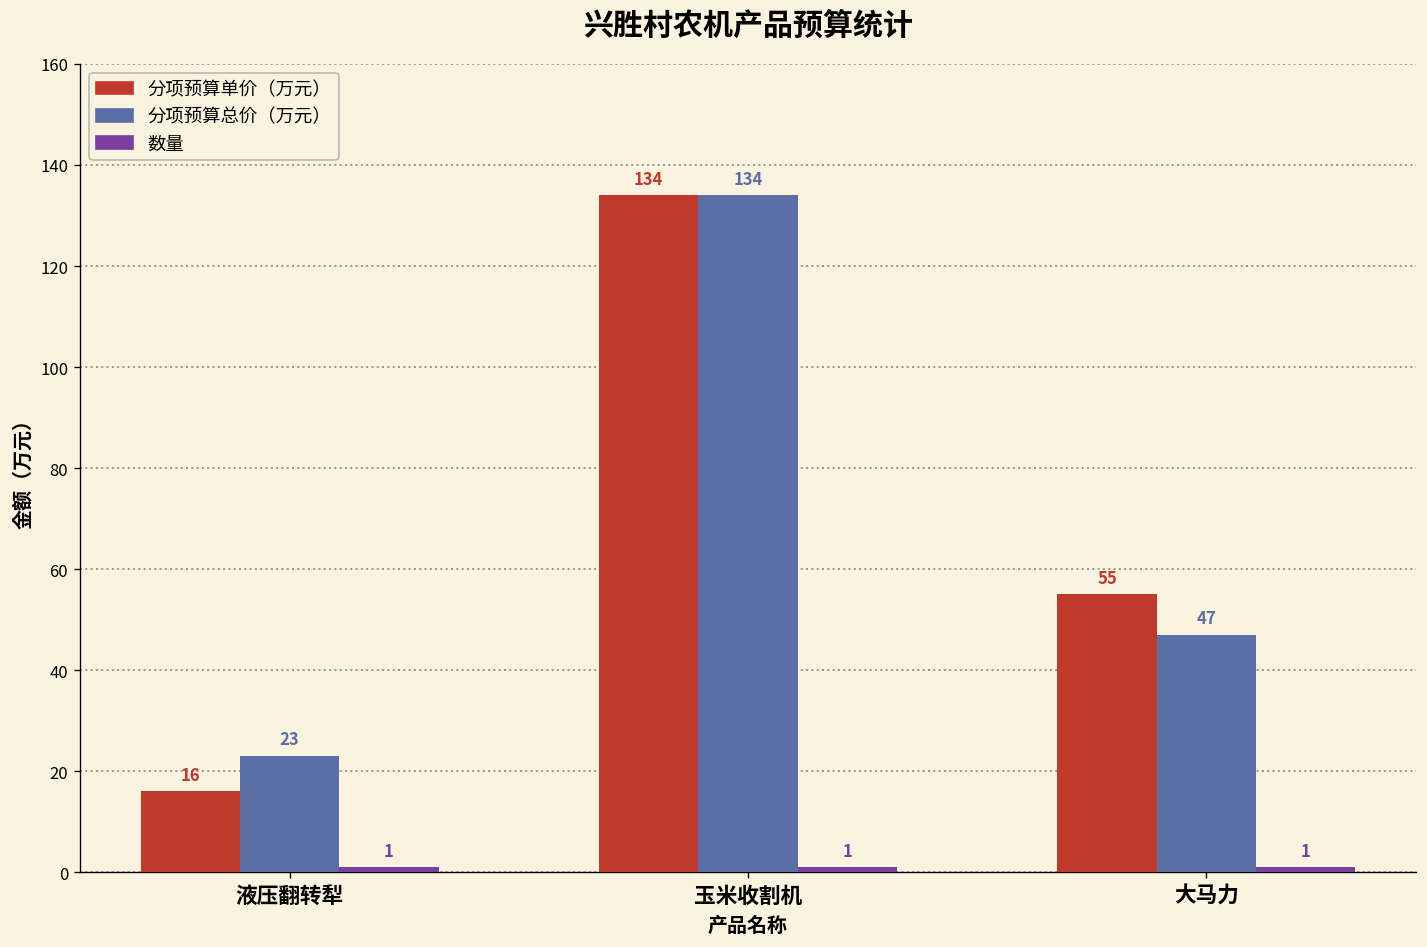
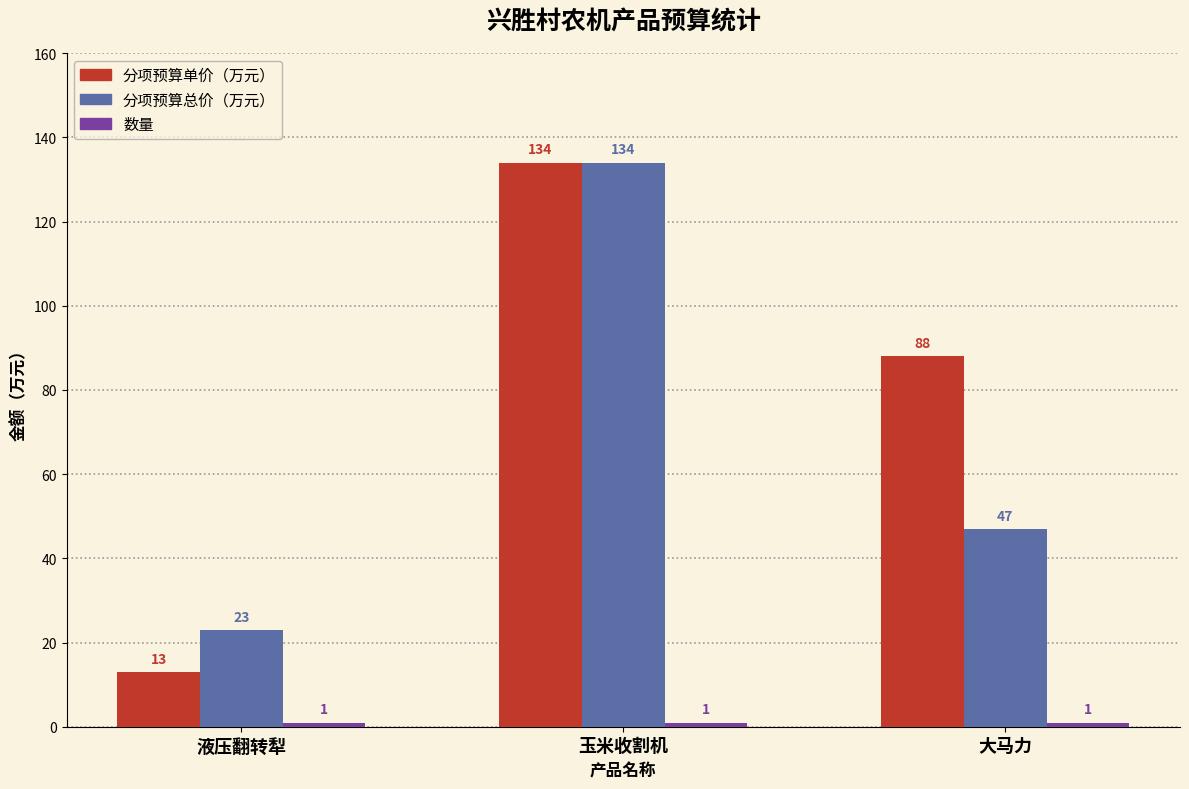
分项预算单价（万元）, 液压翻转犁: 16 -> 13
分项预算单价（万元）, 大马力: 55 -> 88
